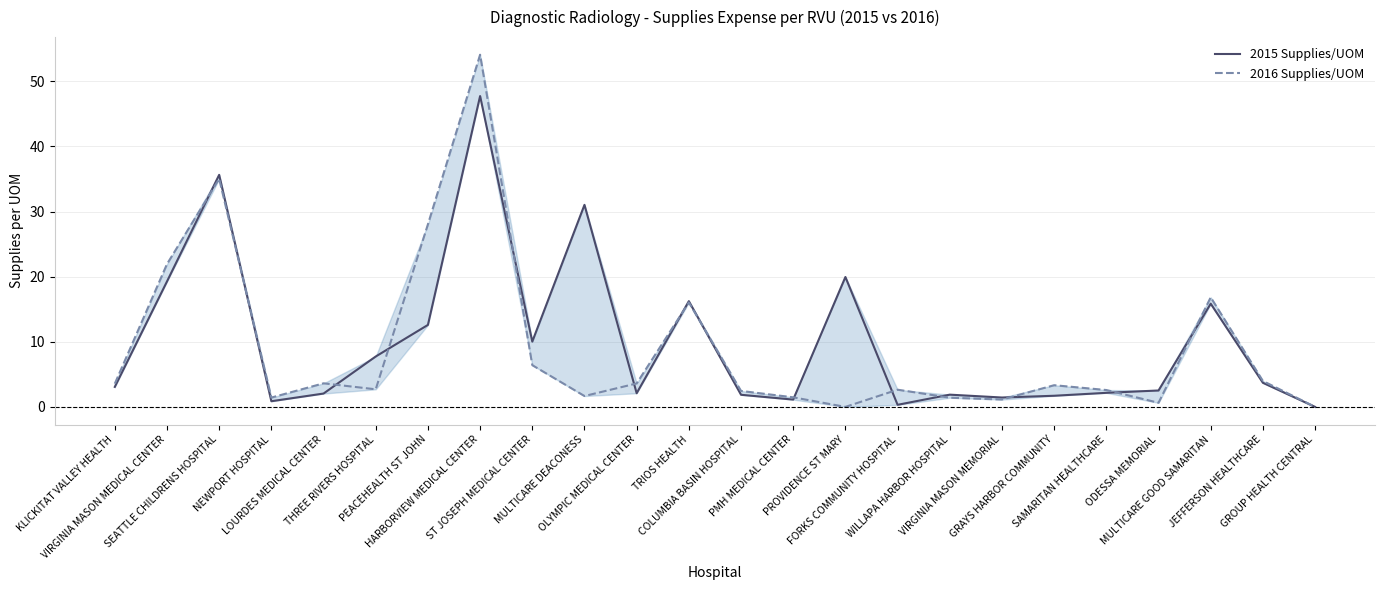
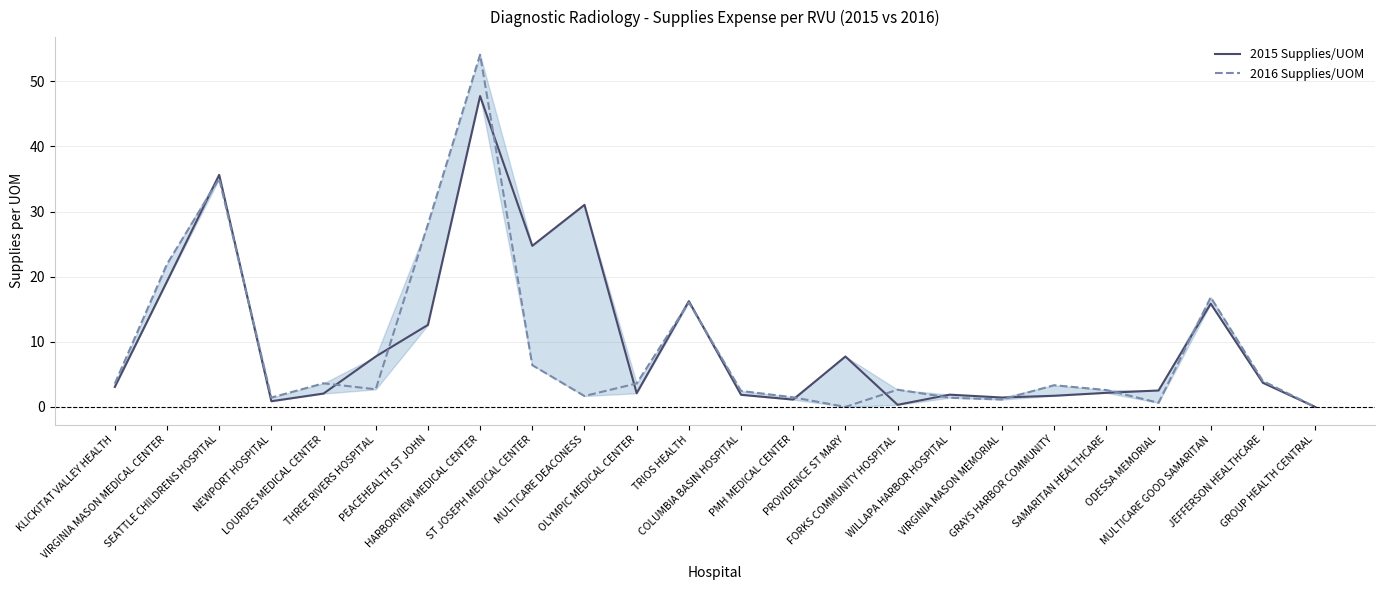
2015 Supplies/UOM, ST JOSEPH MEDICAL CENTER: 10 -> 25
2015 Supplies/UOM, PROVIDENCE ST MARY: 20 -> 8
